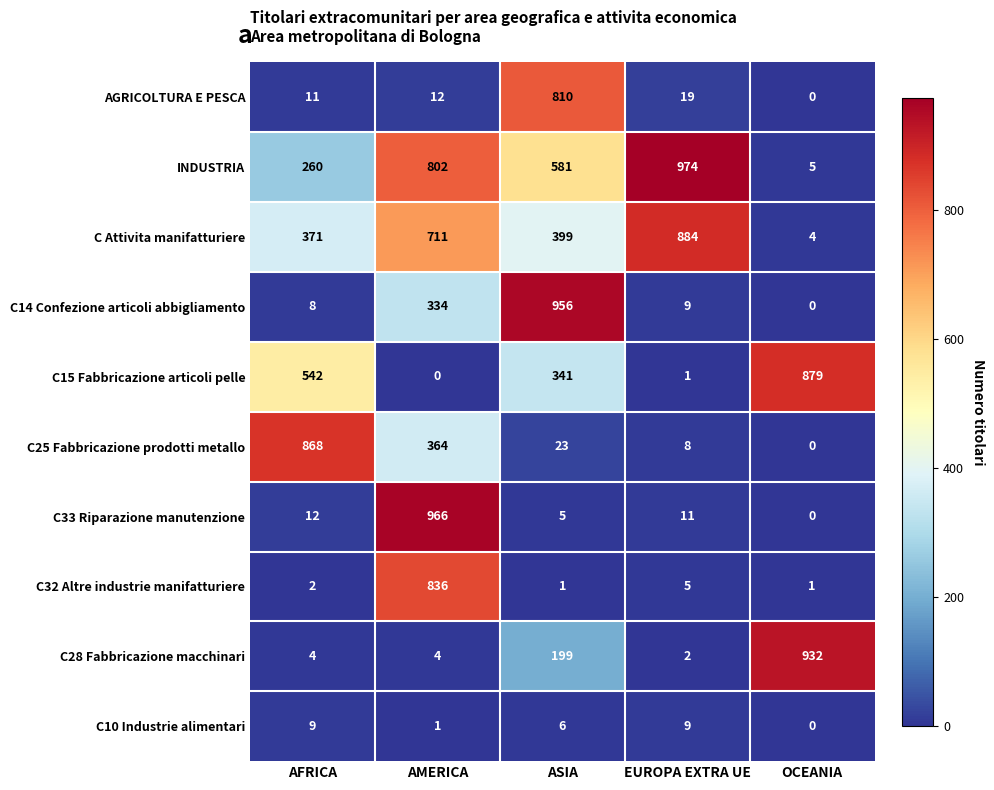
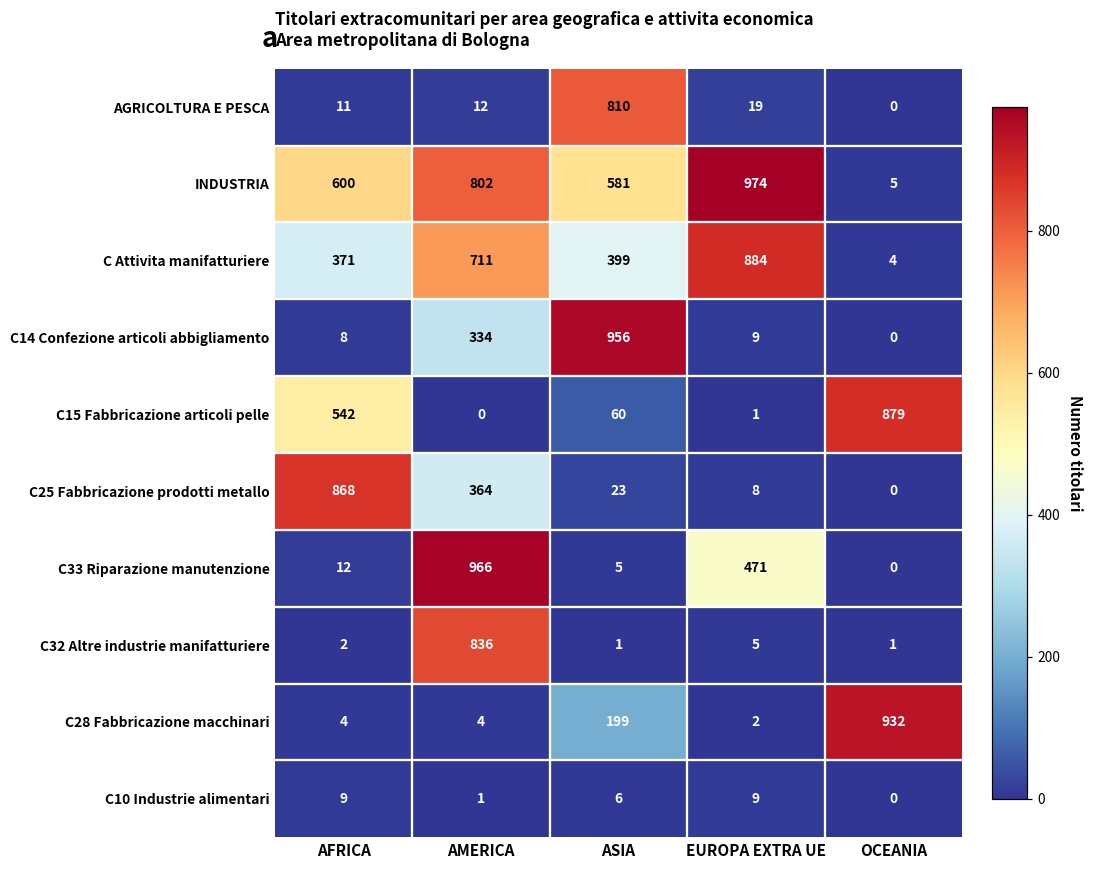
INDUSTRIA, AFRICA: 260 -> 600
C15 Fabbricazione articoli pelle, ASIA: 341 -> 60
C33 Riparazione manutenzione, EUROPA EXTRA UE: 11 -> 471
